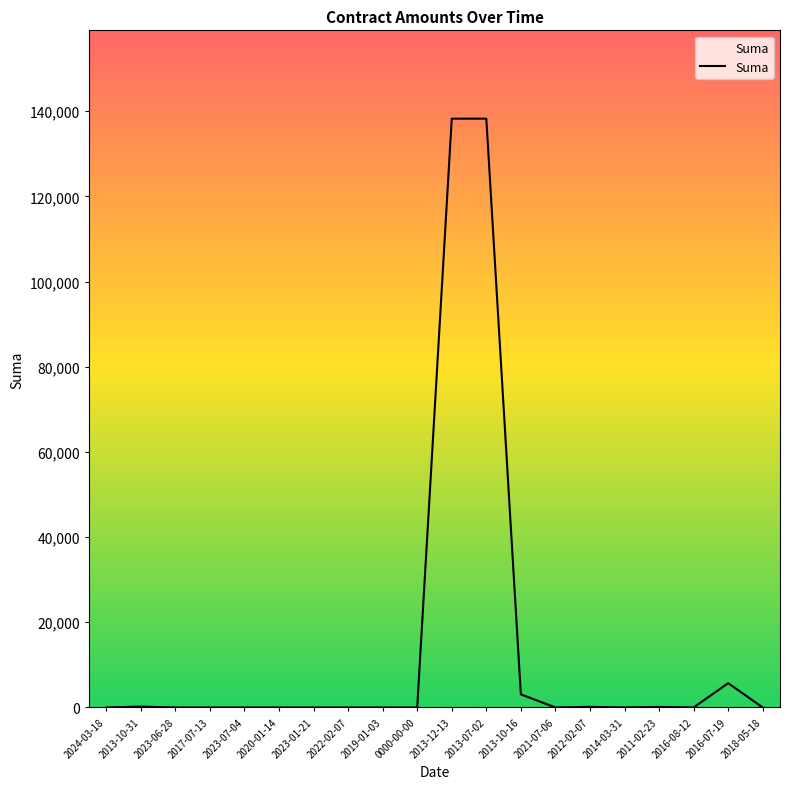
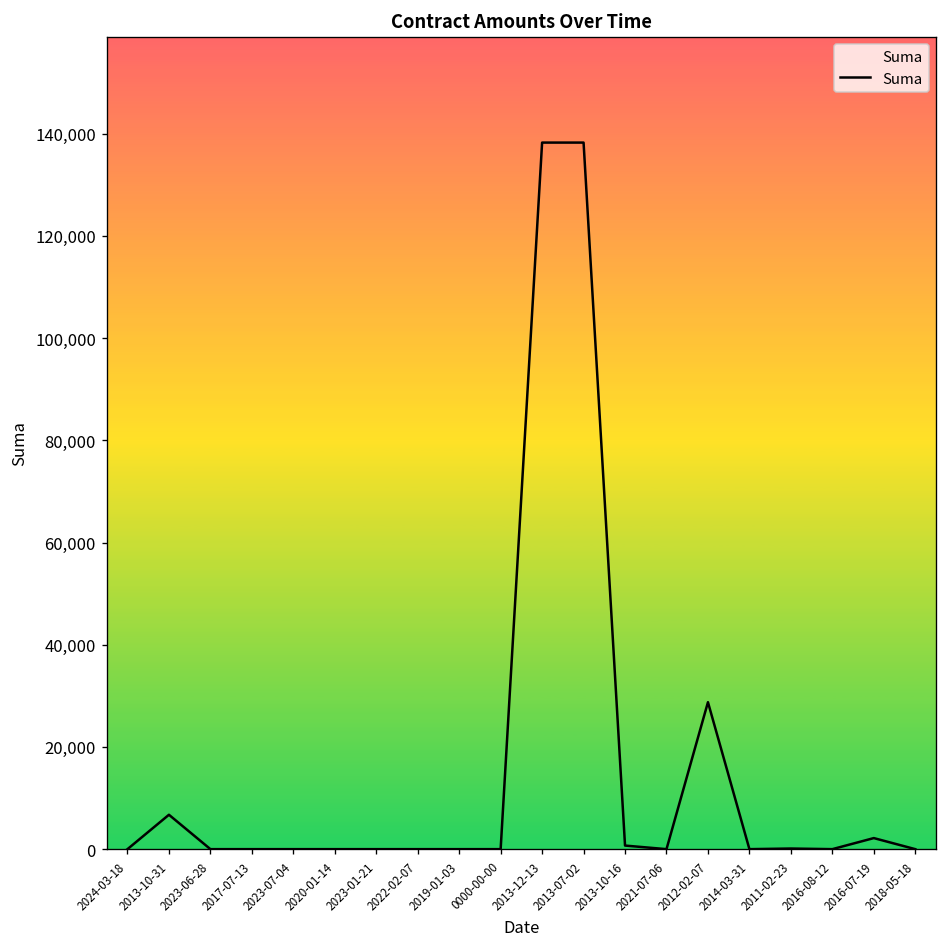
2013-10-31: 0 -> 7,000
2013-10-16: 3,000 -> 1,000
2012-02-07: 0 -> 29,000
2016-07-19: 6,000 -> 2,000
